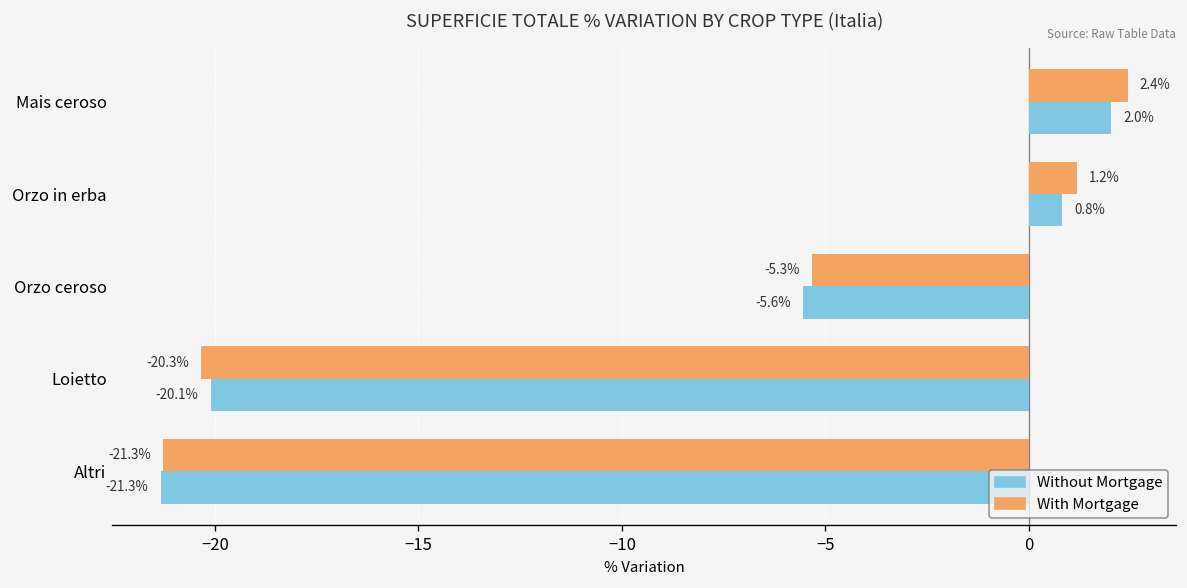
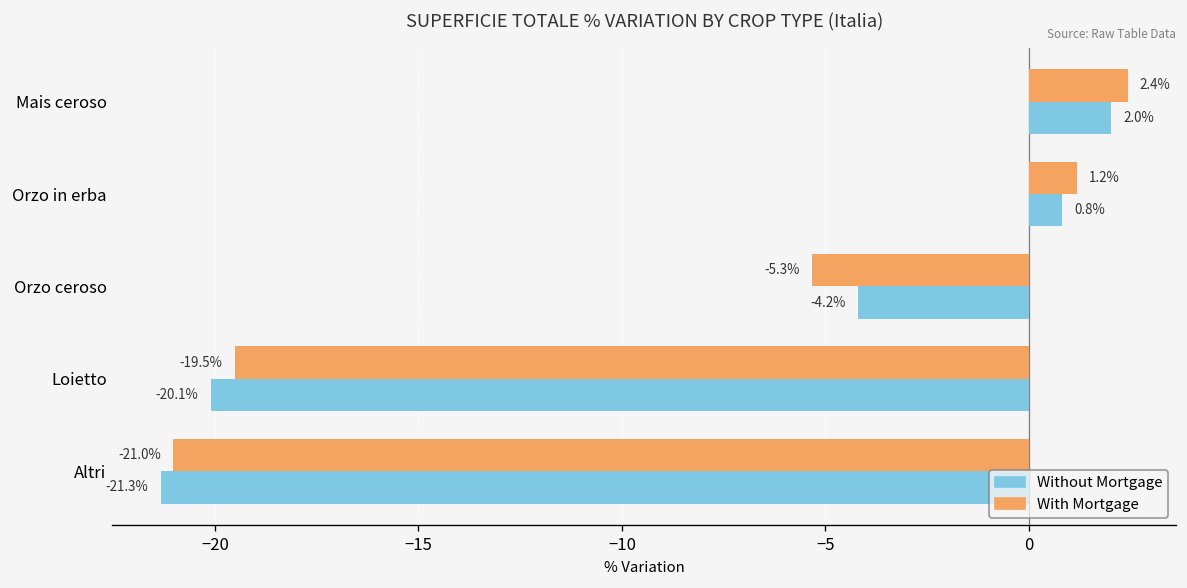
Without Mortgage, Orzo ceroso: -5.6% -> -4.2%
With Mortgage, Loietto: -20.3% -> -19.5%
With Mortgage, Altri: -21.3% -> -21.0%
